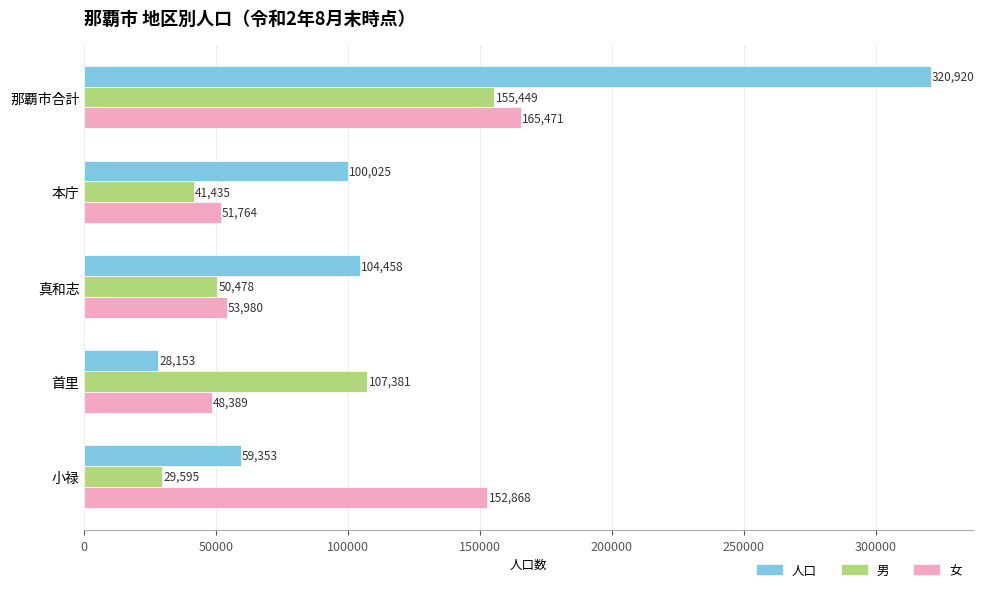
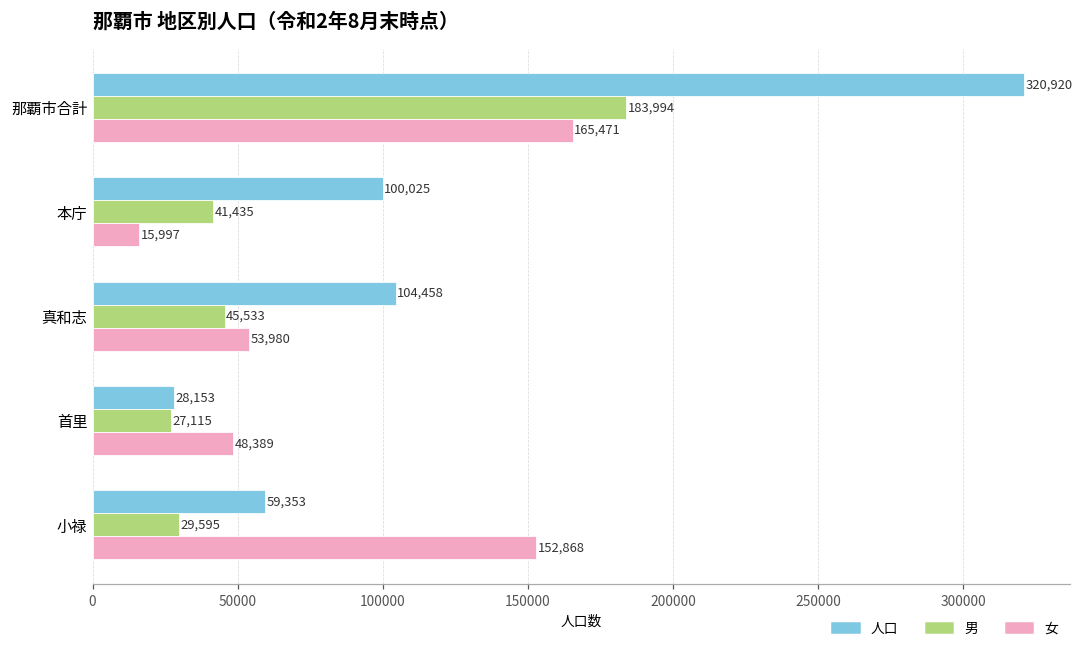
男, 那覇市合計: 155,449 -> 183,994
女, 本庁: 51,764 -> 15,997
男, 真和志: 50,478 -> 45,533
男, 首里: 107,381 -> 27,115
